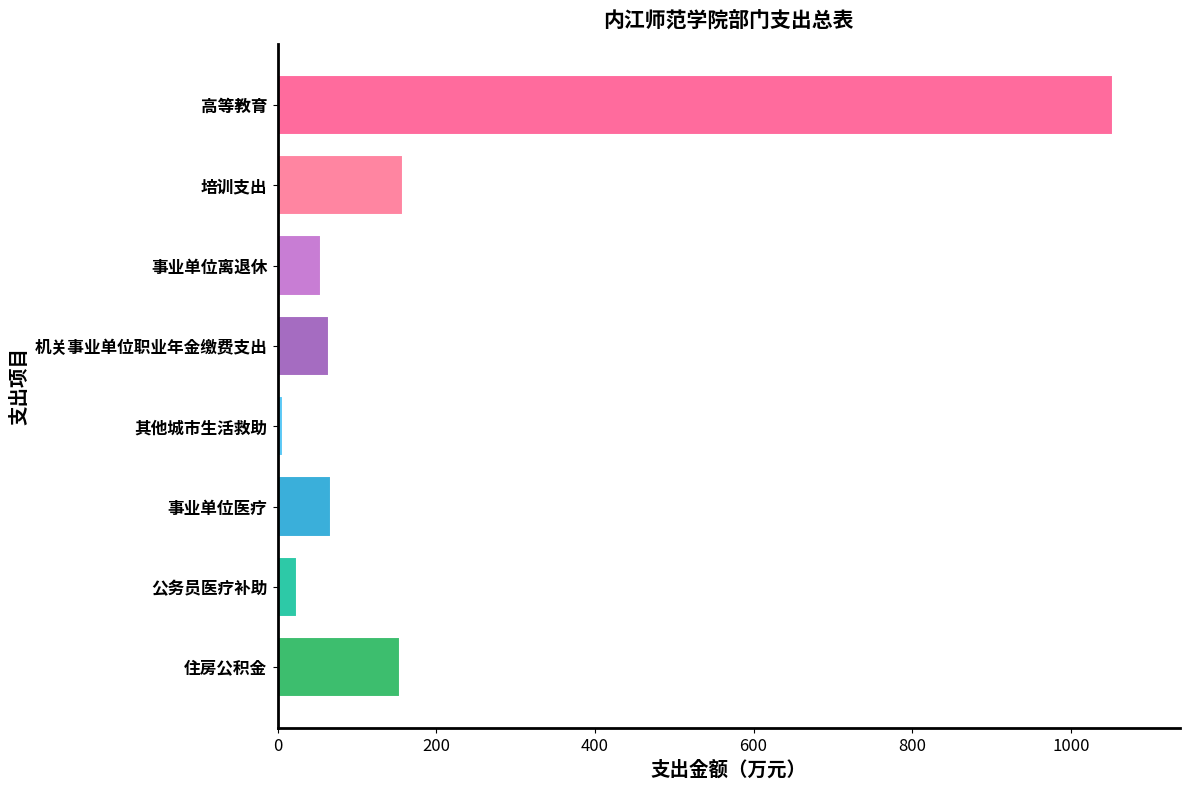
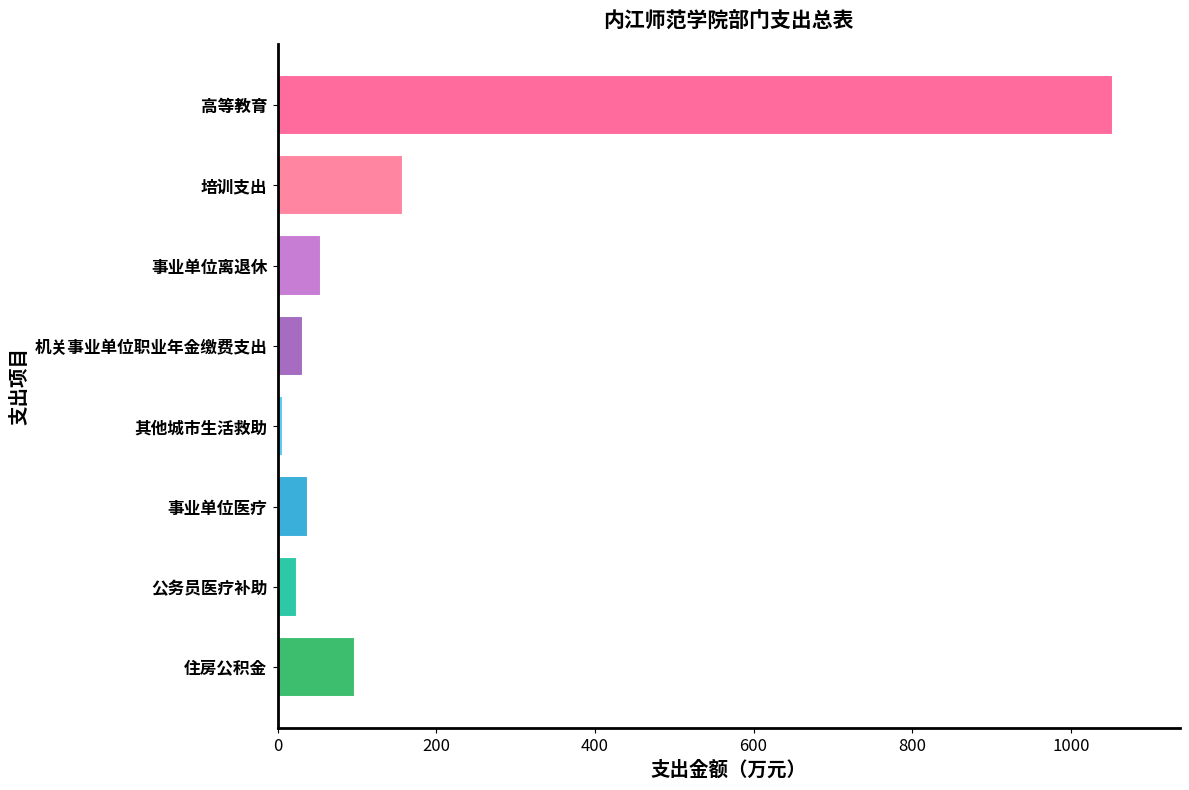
机关事业单位职业年金缴费支出: 70 -> 30
事业单位医疗: 70 -> 40
住房公积金: 150 -> 100
